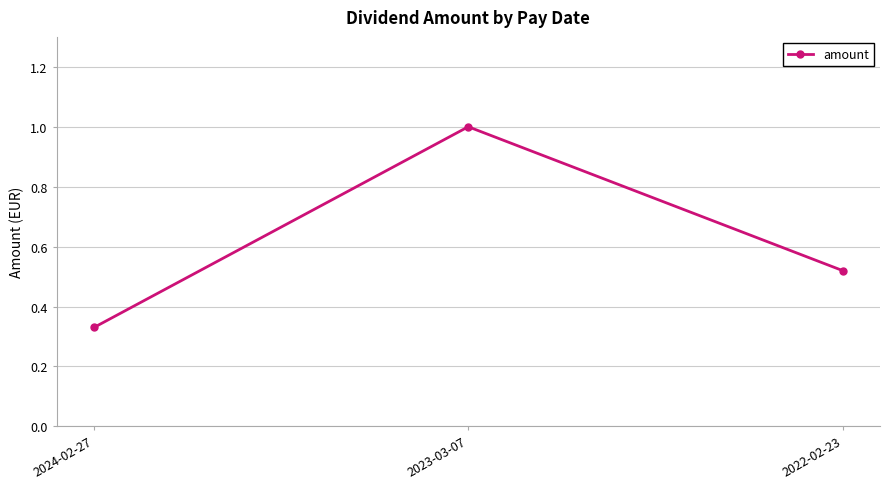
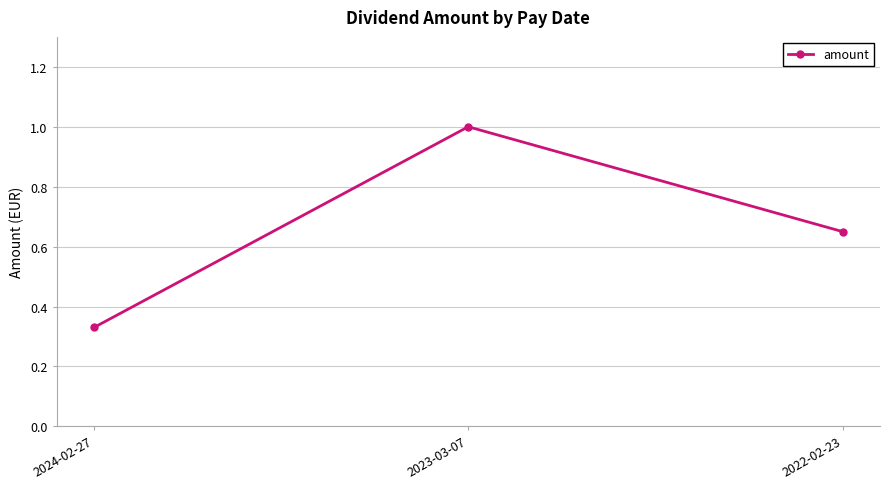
2022-02-23: 0.52 -> 0.65
